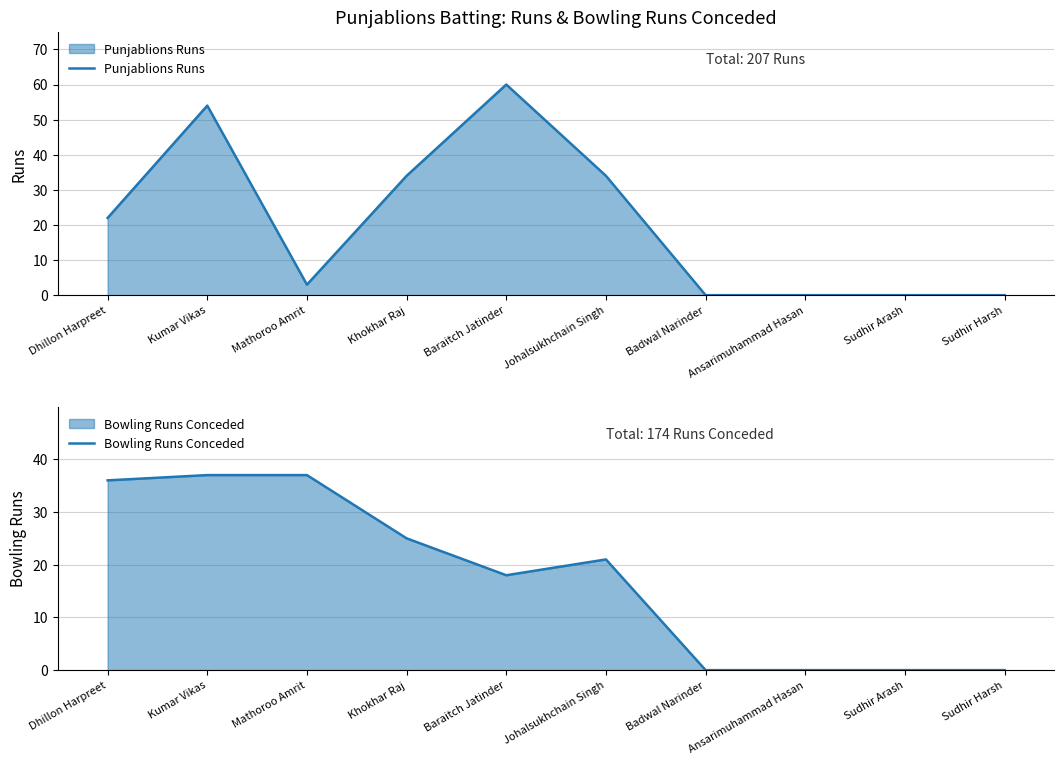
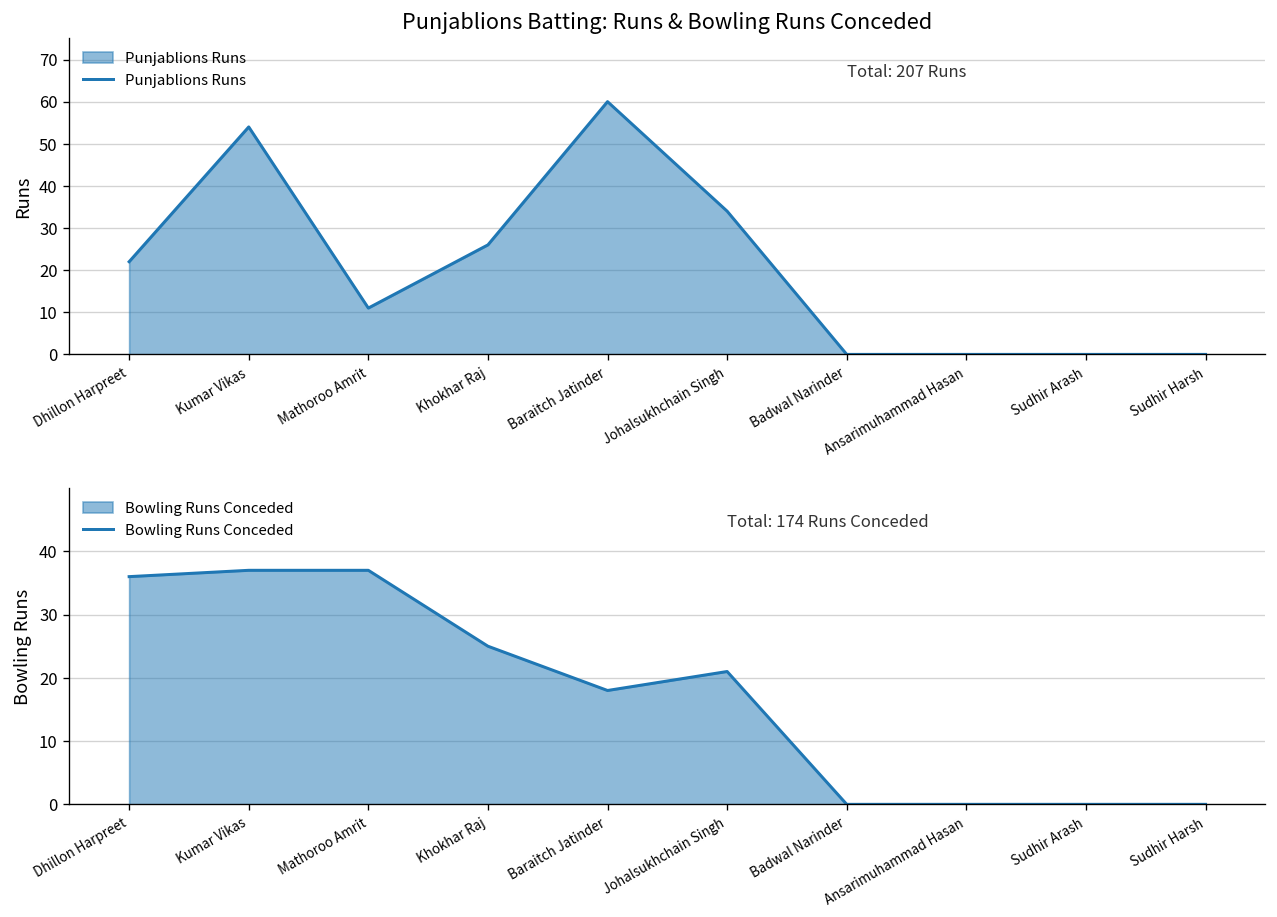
Punjablions Batting: Runs & Bowling Runs Conceded, Mathoroo Amrit: 3 -> 11
Punjablions Batting: Runs & Bowling Runs Conceded, Khokhar Raj: 34 -> 26
